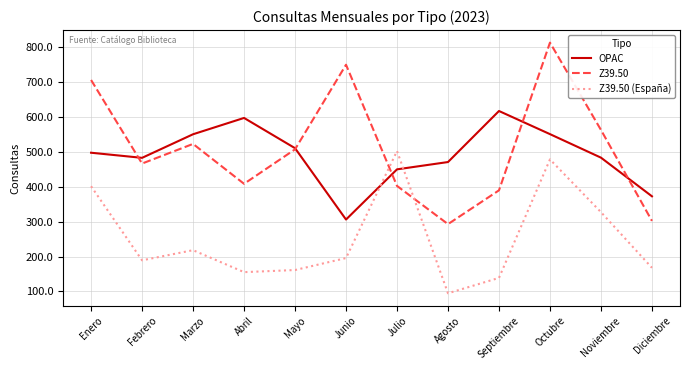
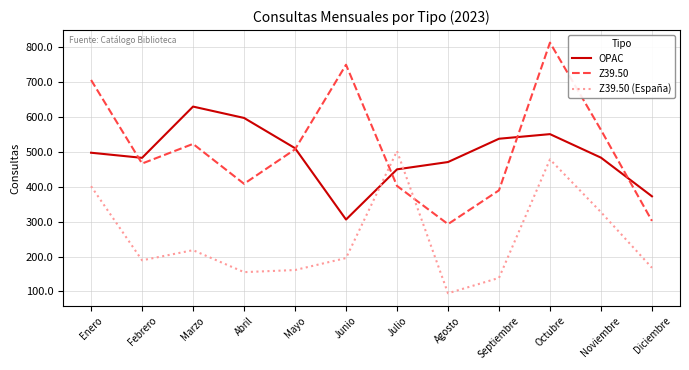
OPAC, Marzo: 550 -> 630
OPAC, Septiembre: 620 -> 540
